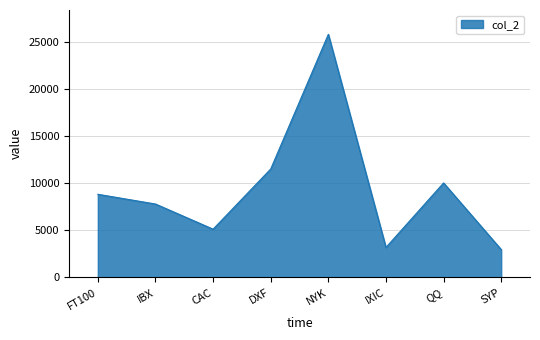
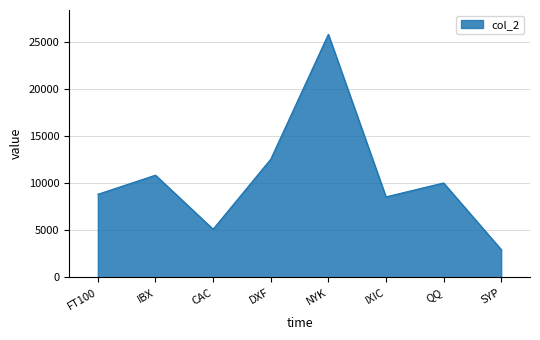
IBX: 8000 -> 11000
DXF: 12000 -> 13000
IXIC: 3000 -> 9000
